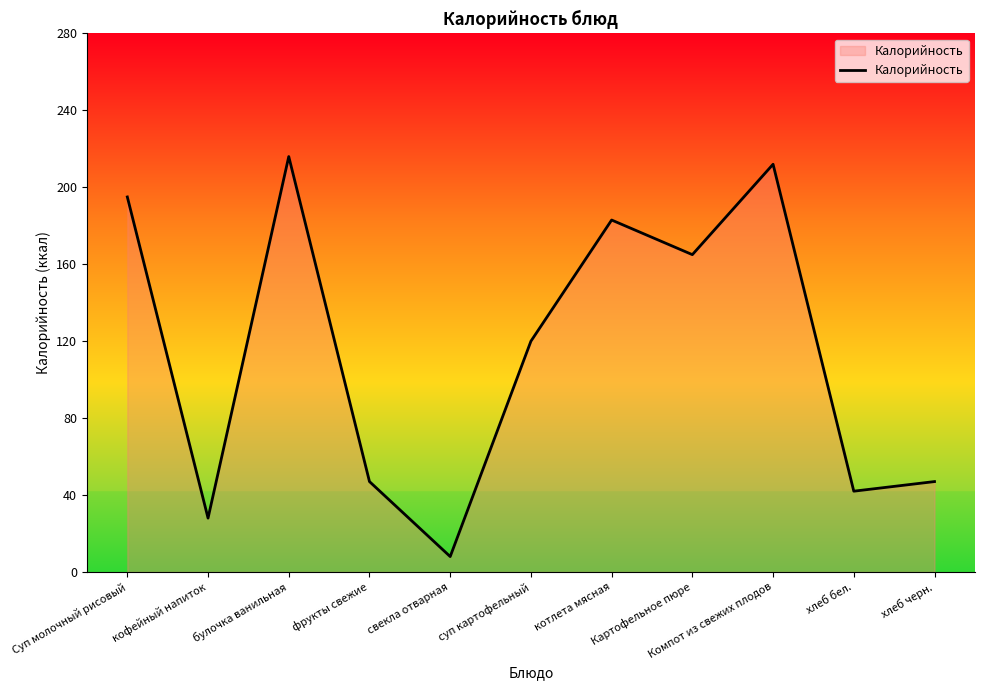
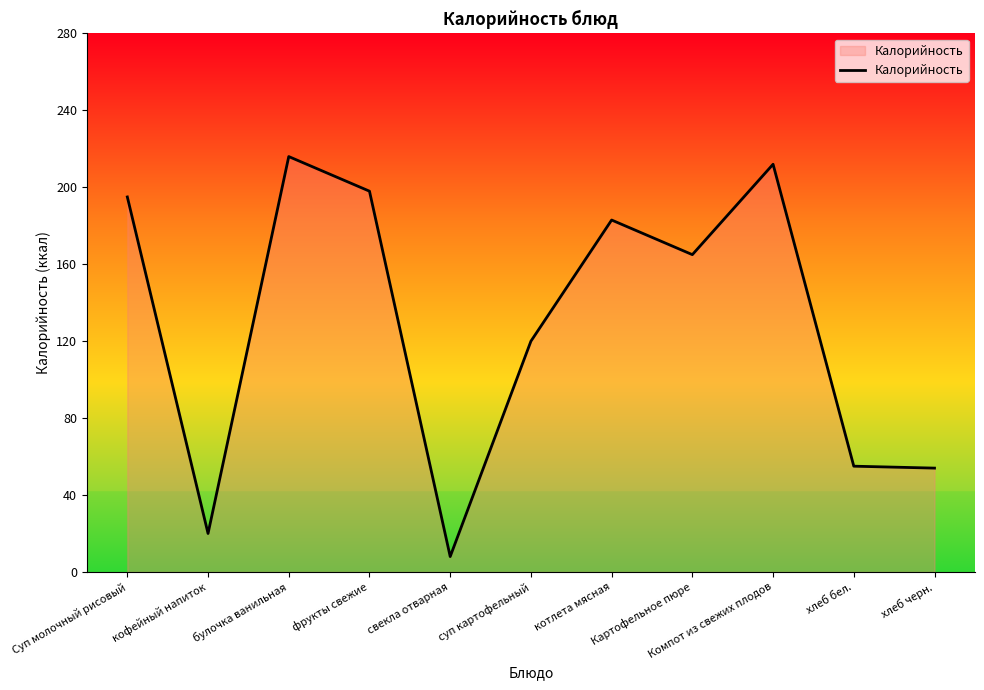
кофейный напиток: 28 -> 20
фрукты свежие: 47 -> 198
хлеб бел.: 42 -> 55
хлеб черн.: 47 -> 54
